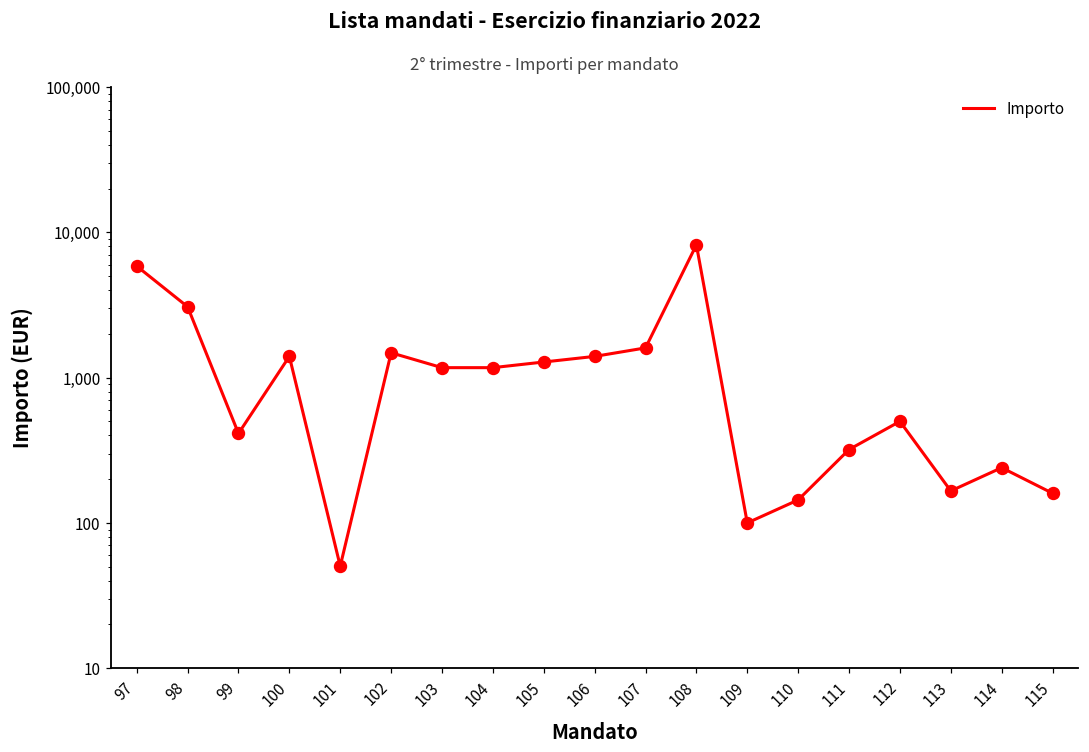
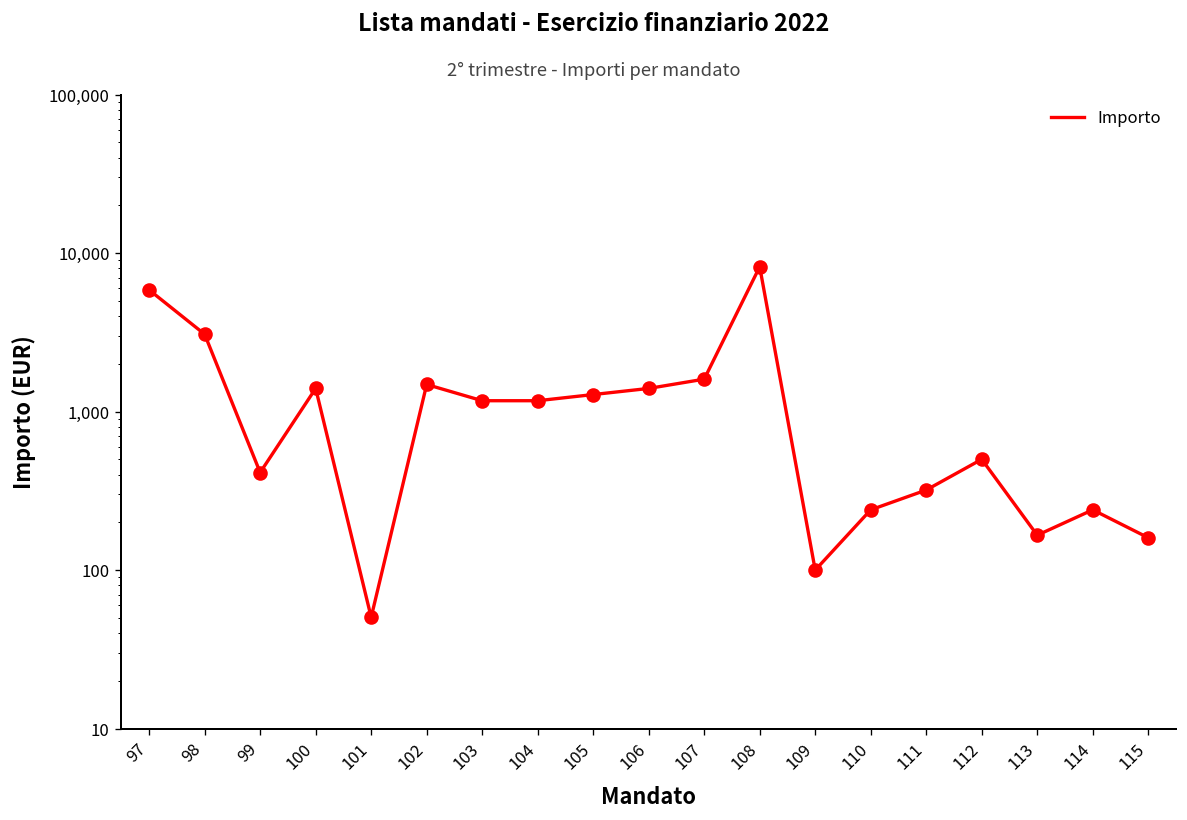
110: 140 -> 240
